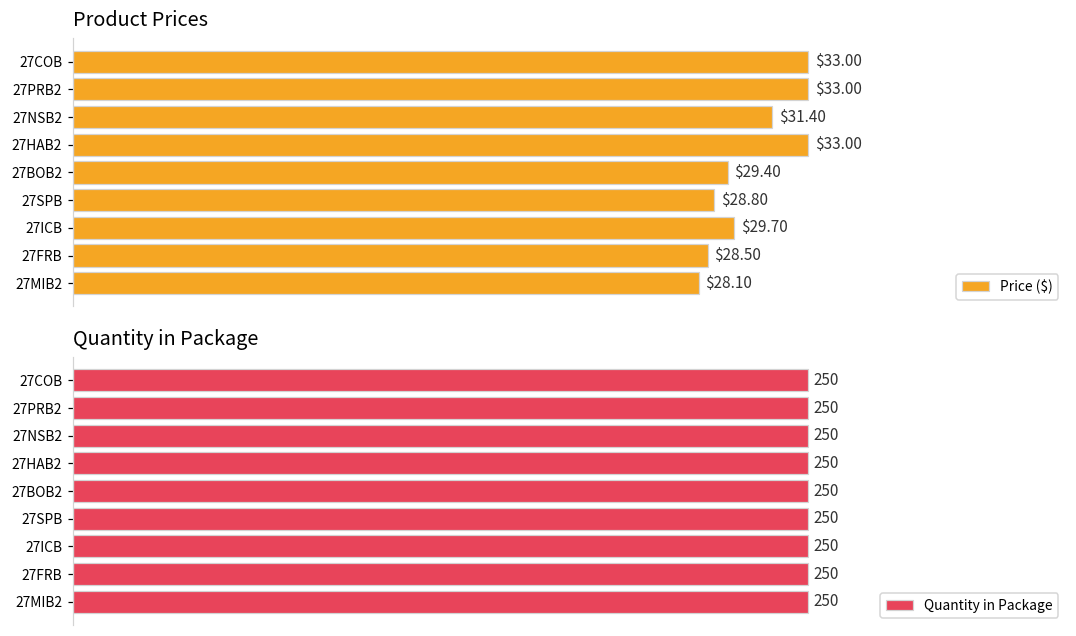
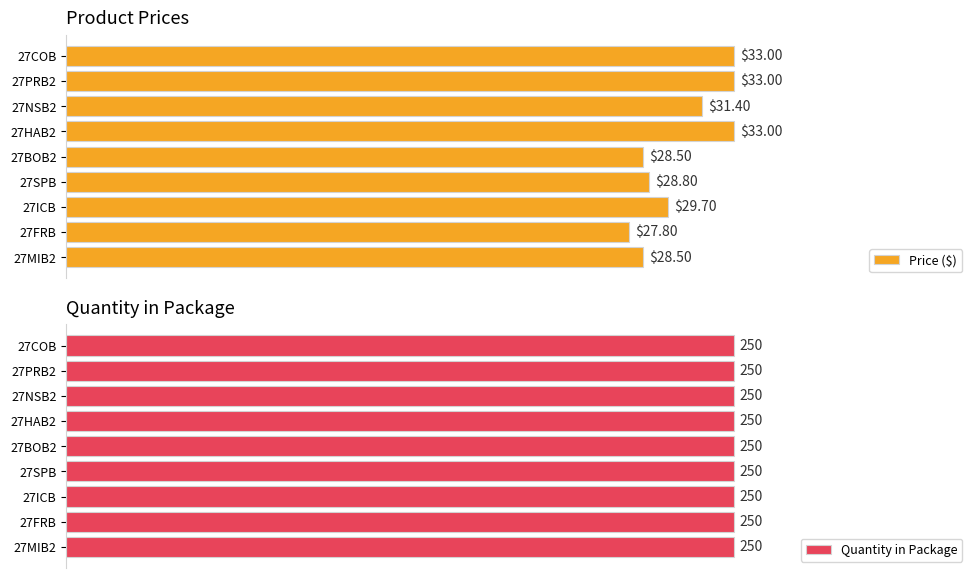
Product Prices, 27BOB2: $29.40 -> $28.50
Product Prices, 27FRB: $28.50 -> $27.80
Product Prices, 27MIB2: $28.10 -> $28.50
